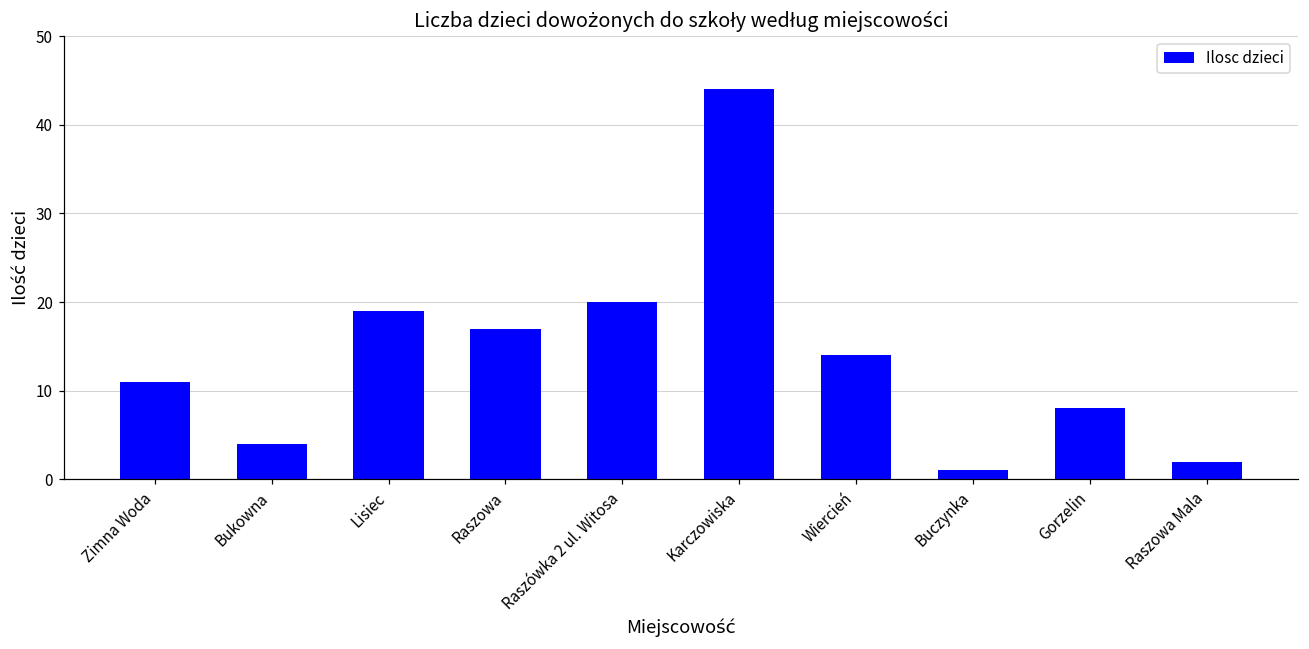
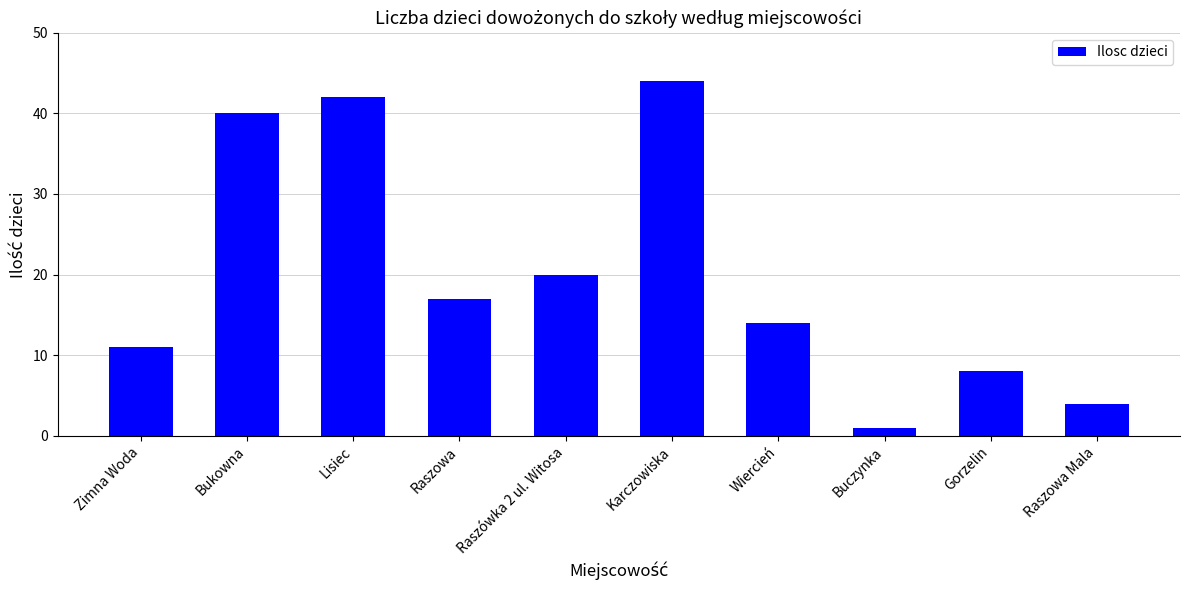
Bukowna: 4 -> 40
Lisiec: 19 -> 42
Raszowa Mala: 2 -> 4
